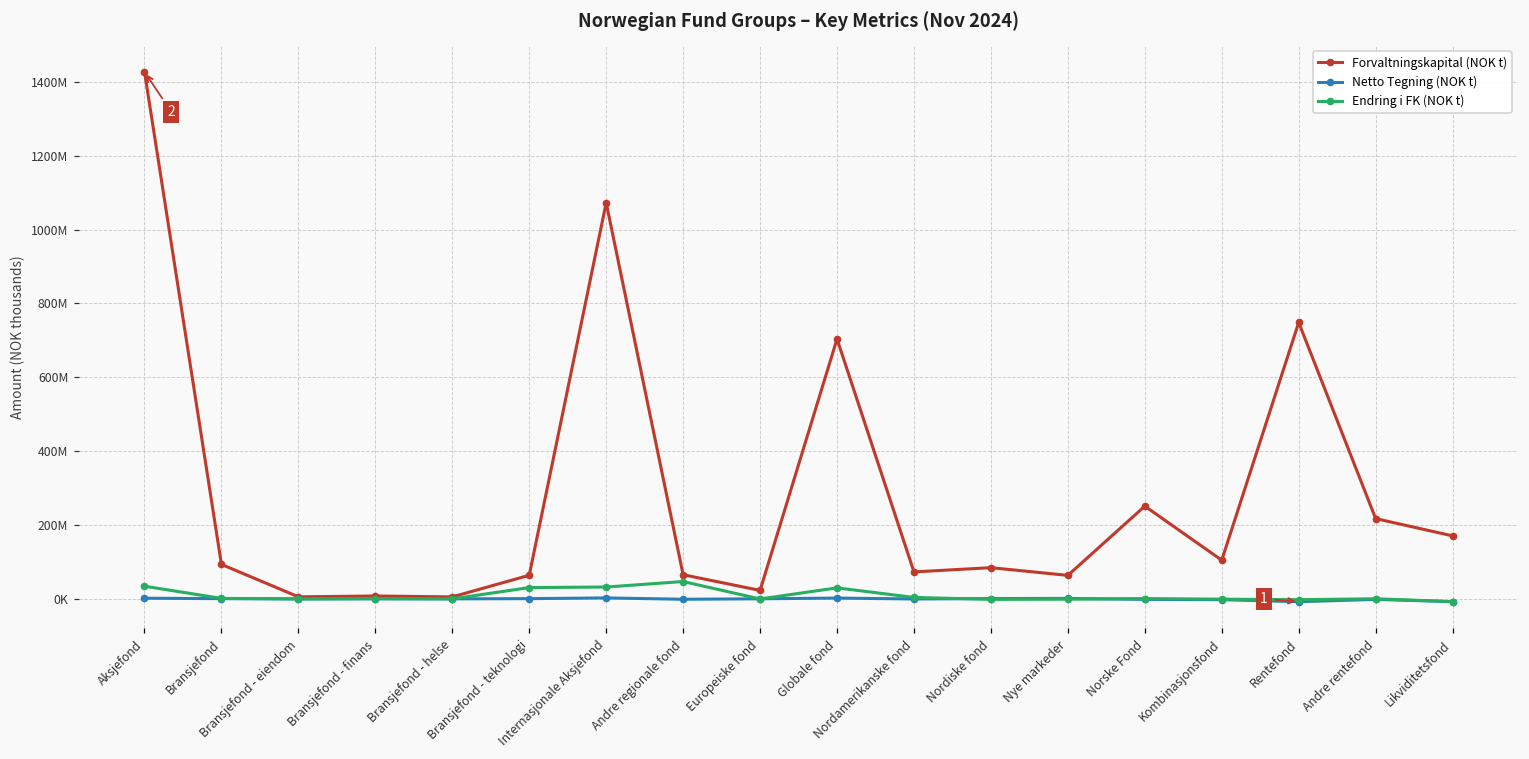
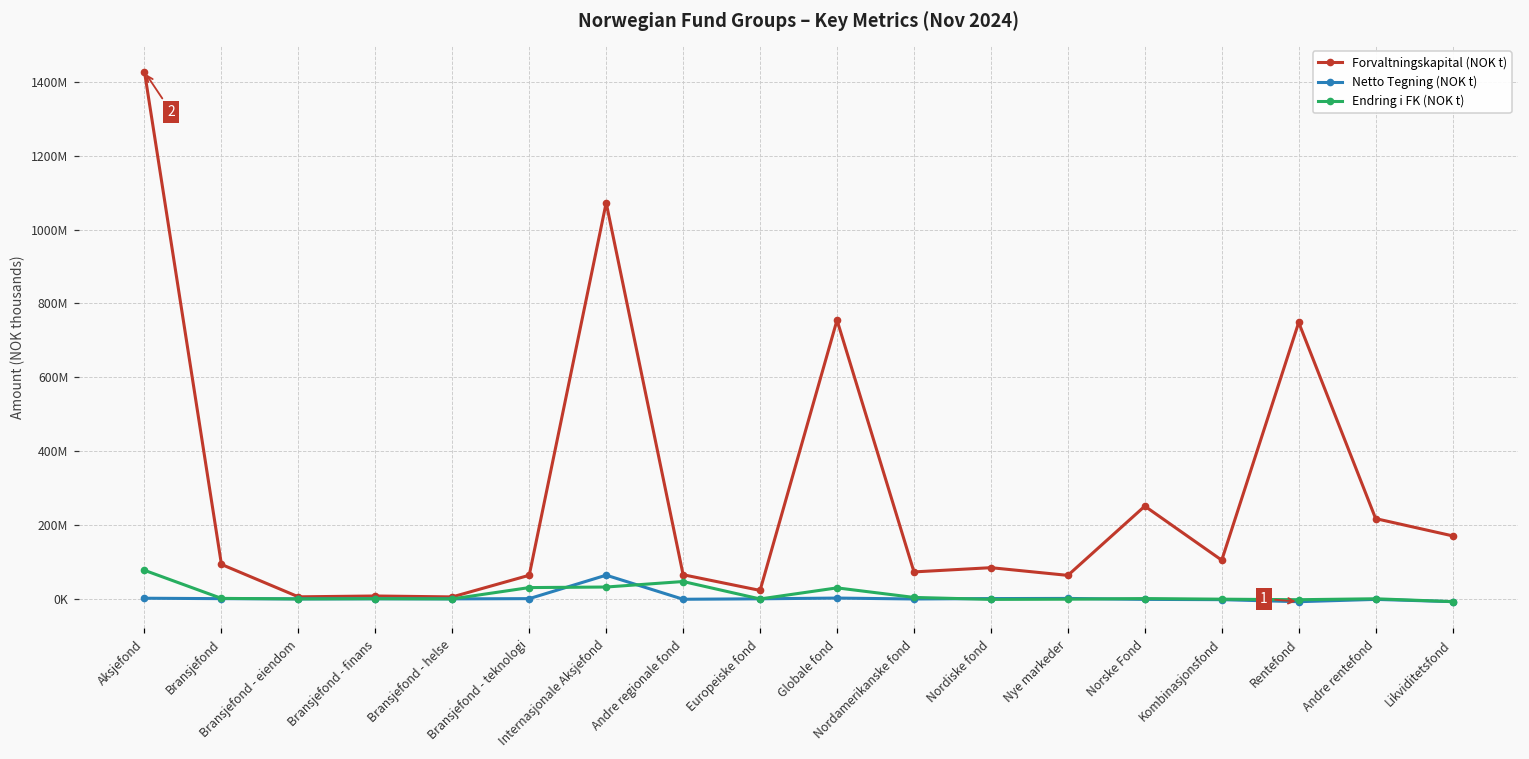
Endring i FK (NOK t), Aksjefond: 30000000 -> 80000000
Netto Tegning (NOK t), Internasjonale Aksjefond: 0 -> 60000000
Forvaltningskapital (NOK t), Globale fond: 700000000 -> 750000000
